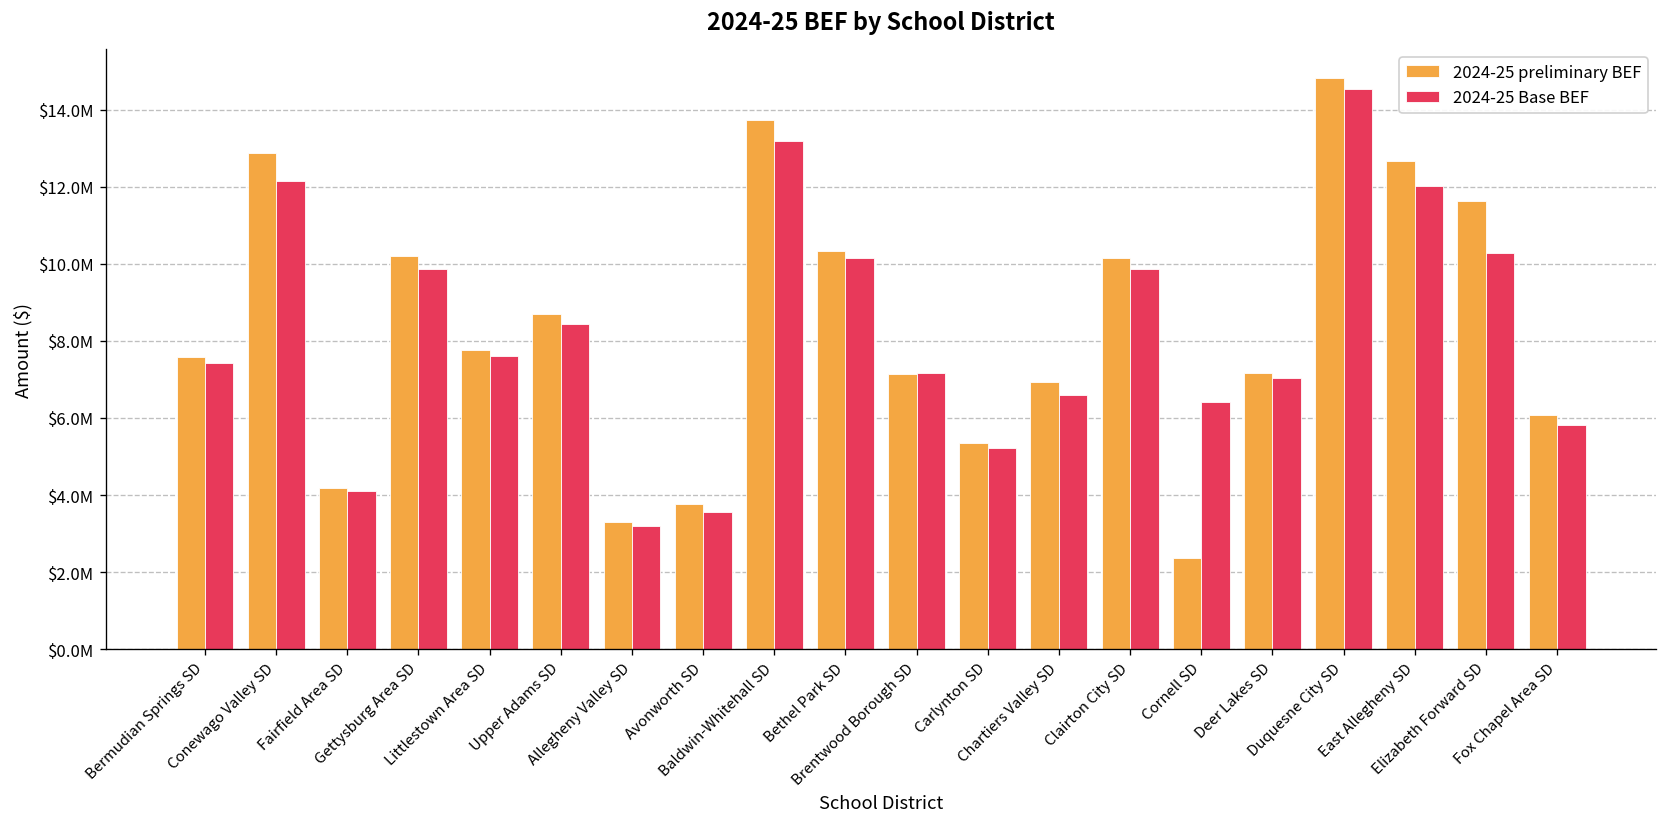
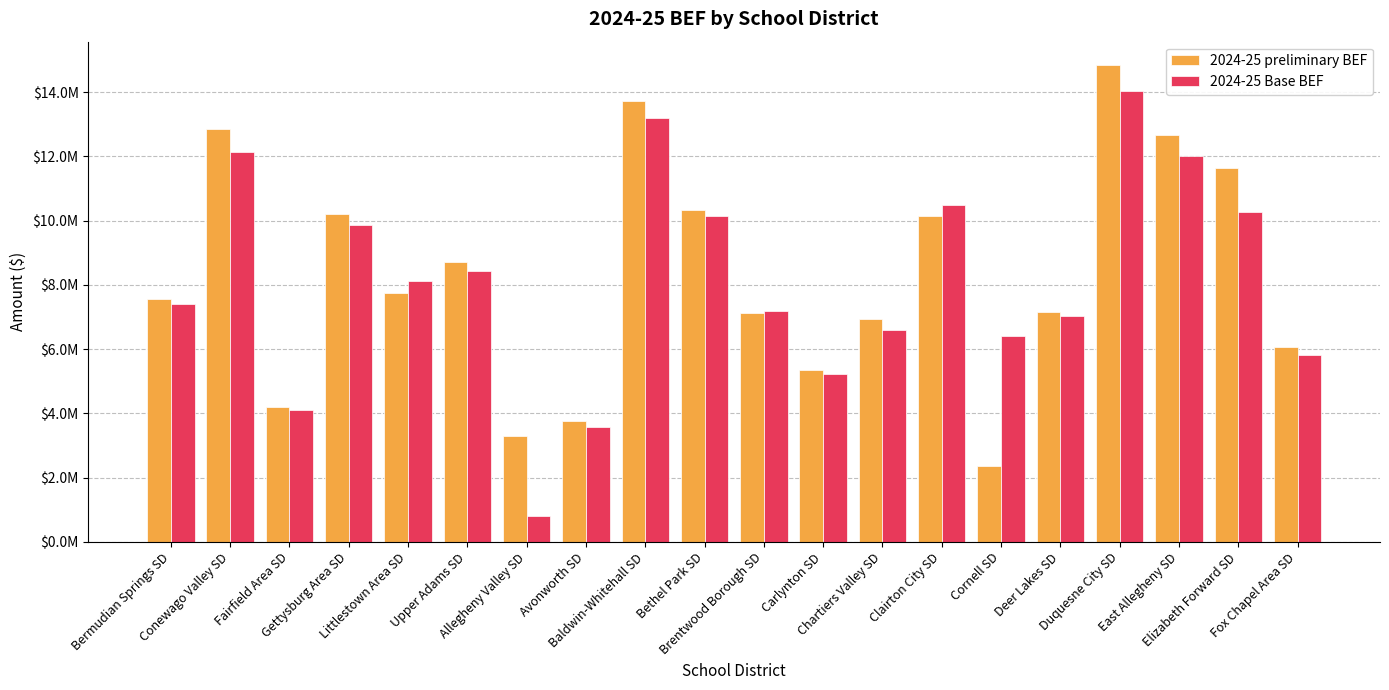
2024-25 Base BEF, Littlestown Area SD: $7600000 -> $8100000
2024-25 Base BEF, Allegheny Valley SD: $3200000 -> $800000
2024-25 Base BEF, Clairton City SD: $9900000 -> $10500000
2024-25 Base BEF, Duquesne City SD: $14500000 -> $14000000
